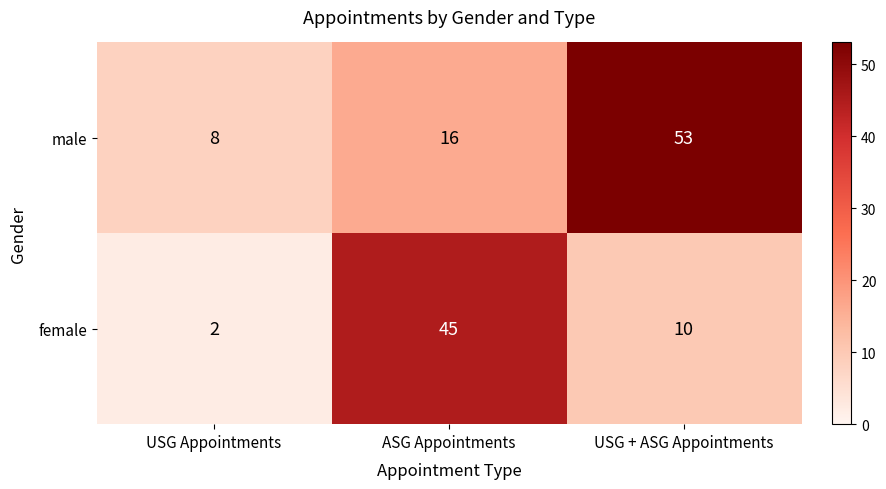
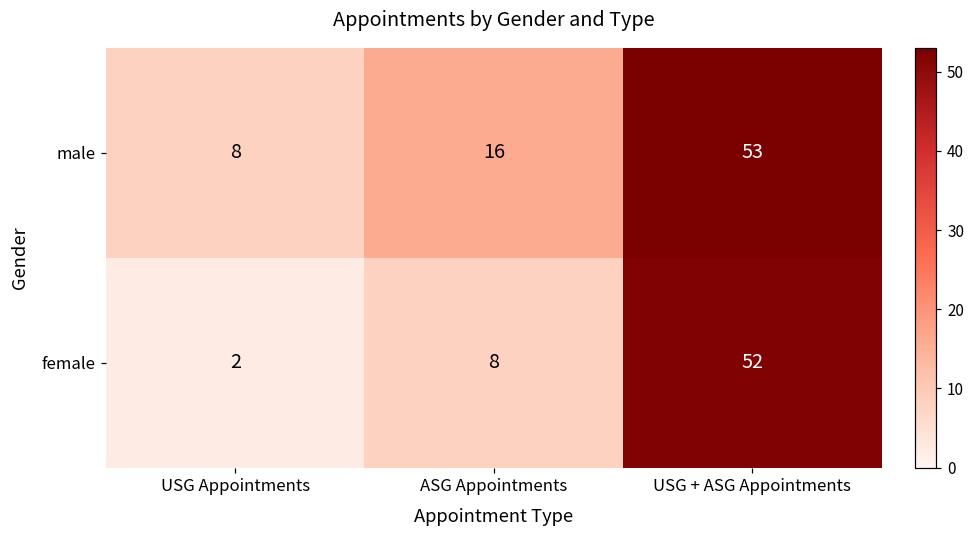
female, ASG Appointments: 45 -> 8
female, USG + ASG Appointments: 10 -> 52
